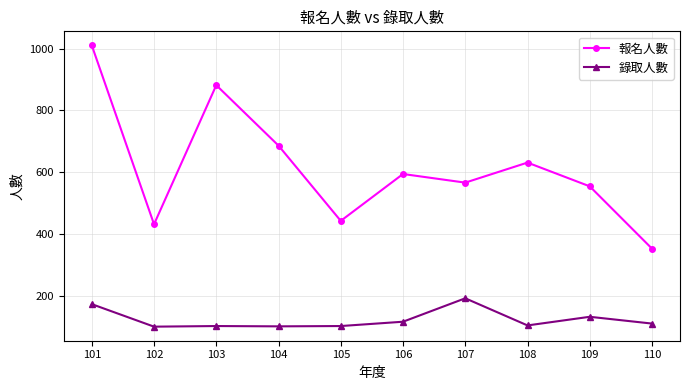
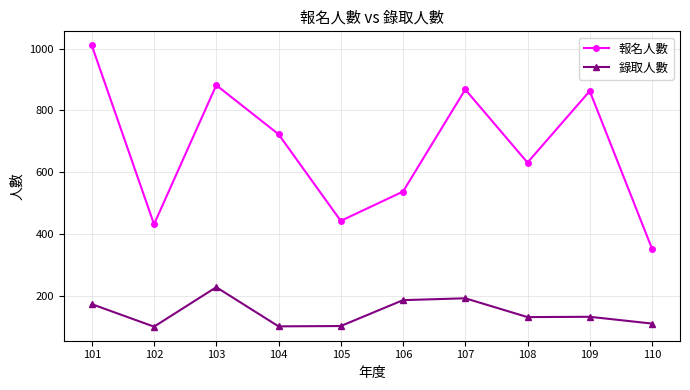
錄取人數, 103: 100 -> 230
報名人數, 104: 690 -> 720
報名人數, 106: 590 -> 540
錄取人數, 106: 120 -> 190
報名人數, 107: 570 -> 870
錄取人數, 108: 100 -> 130
報名人數, 109: 550 -> 860
